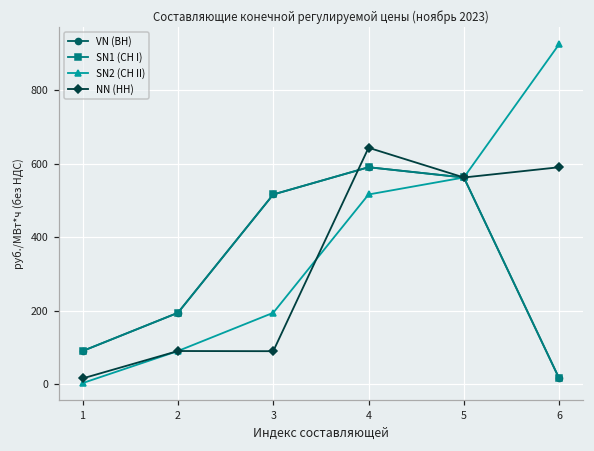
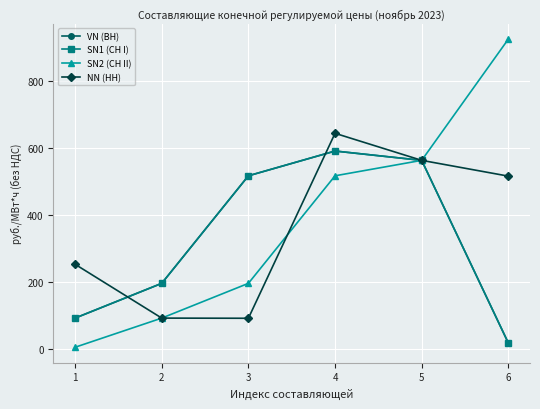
NN (НН), 1: 20 -> 250
NN (НН), 6: 590 -> 520
